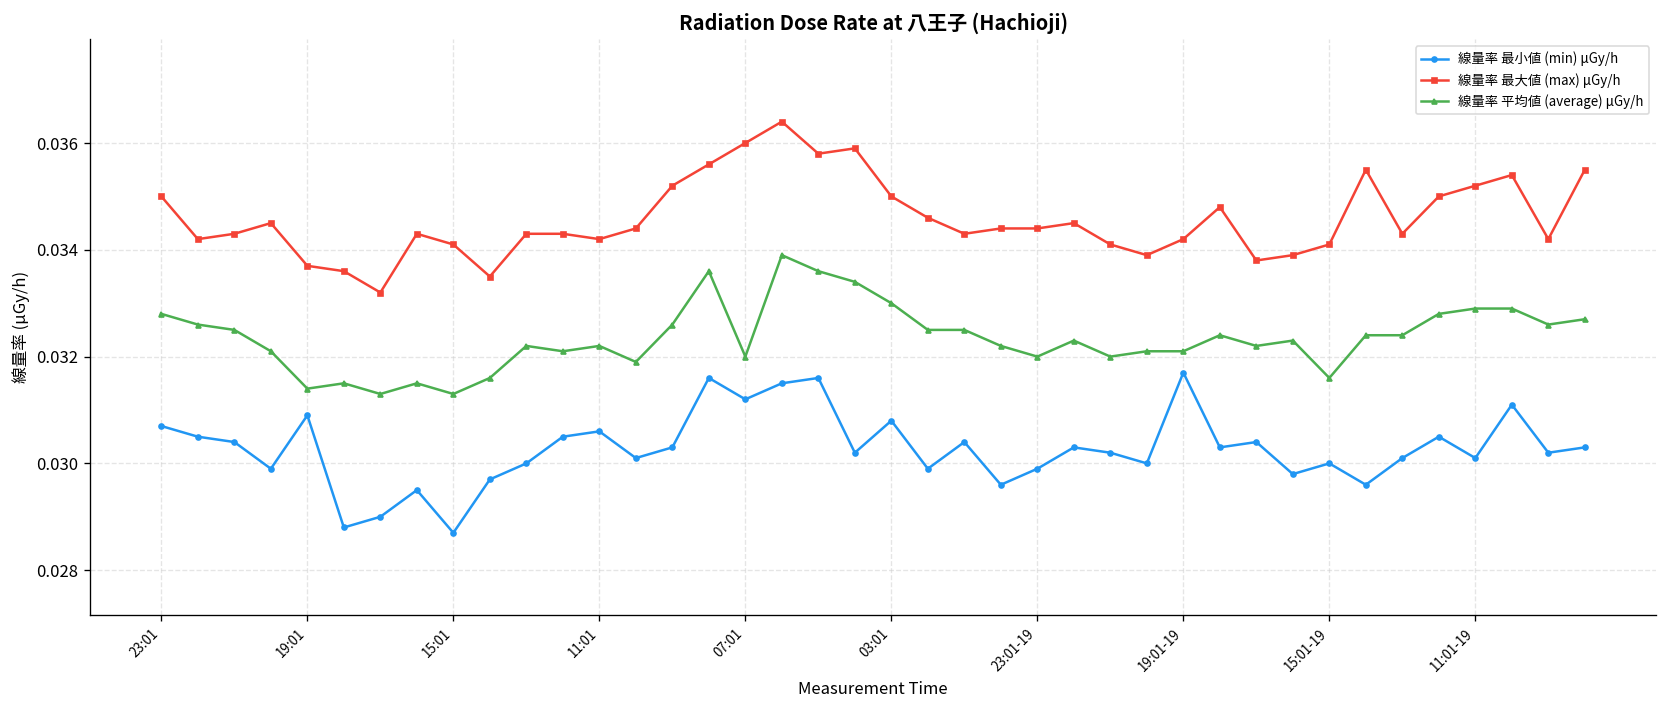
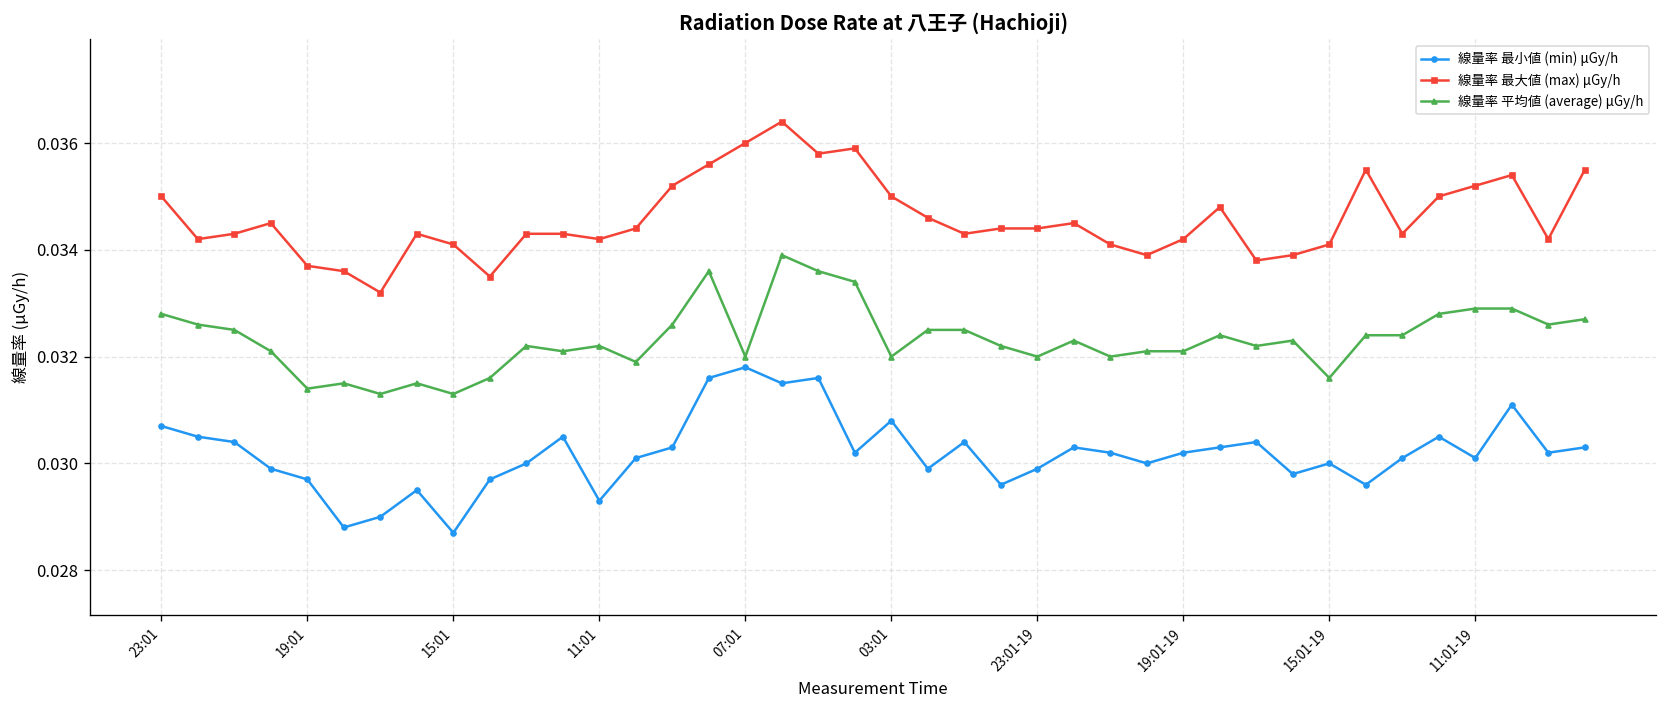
線量率 最小値 (min) μGy/h, 19:01: 0.0309 -> 0.0297
線量率 最小値 (min) μGy/h, 11:01: 0.0306 -> 0.0293
線量率 最小値 (min) μGy/h, 07:01: 0.0312 -> 0.0318
線量率 平均値 (average) μGy/h, 03:01: 0.033 -> 0.032
線量率 最小値 (min) μGy/h, 19:01-19: 0.0317 -> 0.0302
